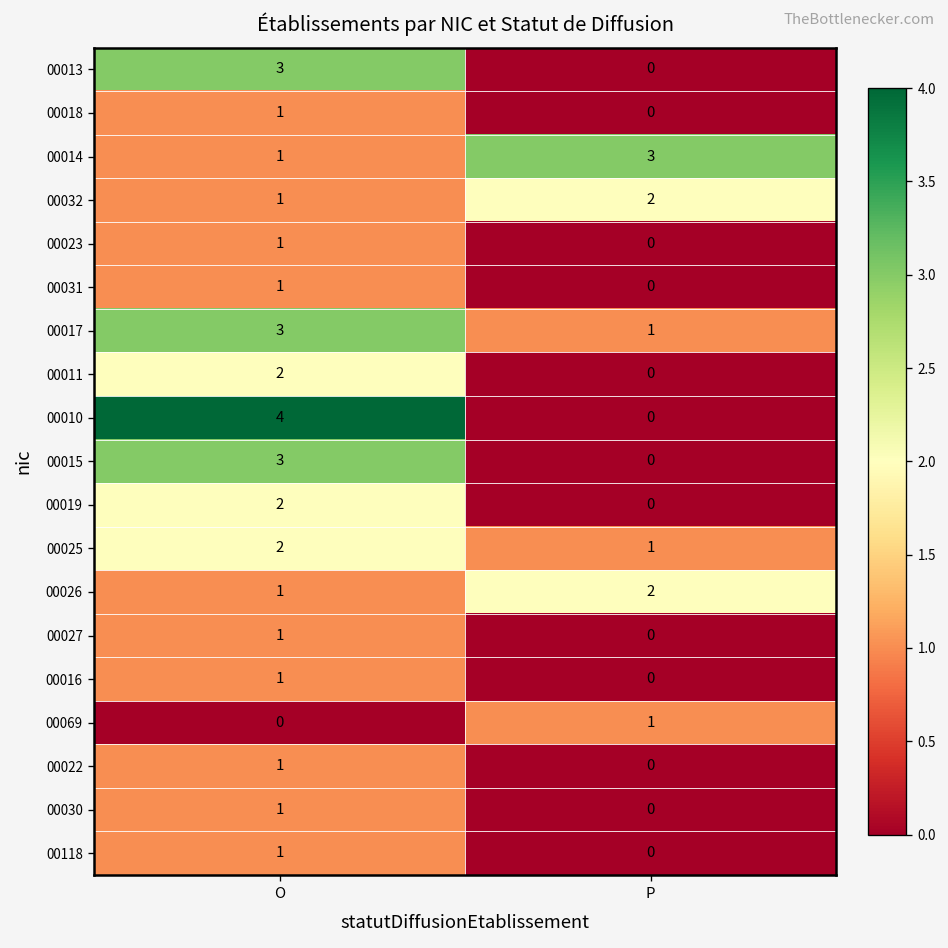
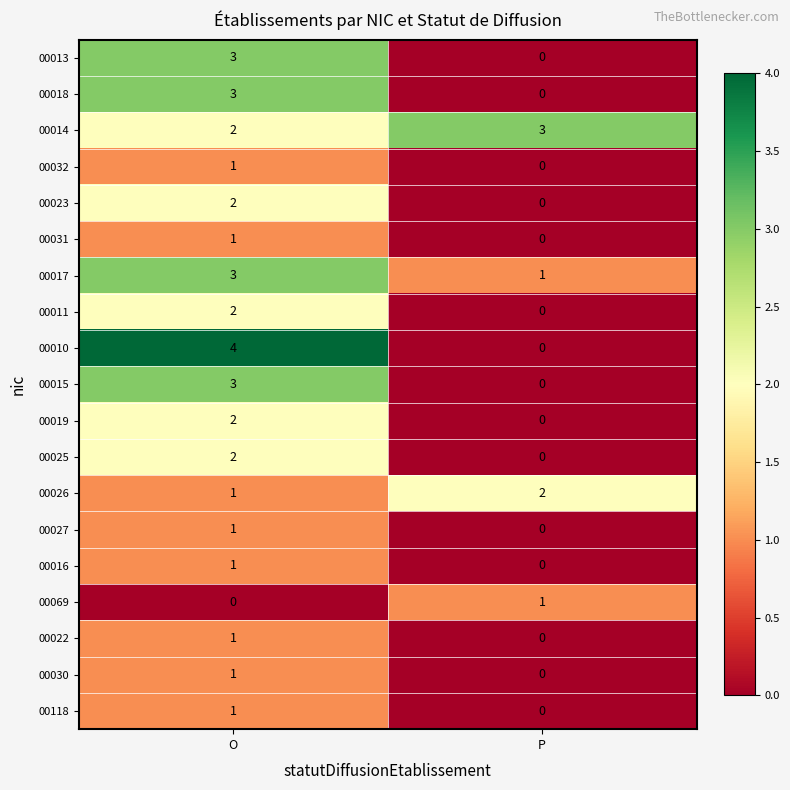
00018, O: 1 -> 3
00014, O: 1 -> 2
00032, P: 2 -> 0
00023, O: 1 -> 2
00025, P: 1 -> 0
